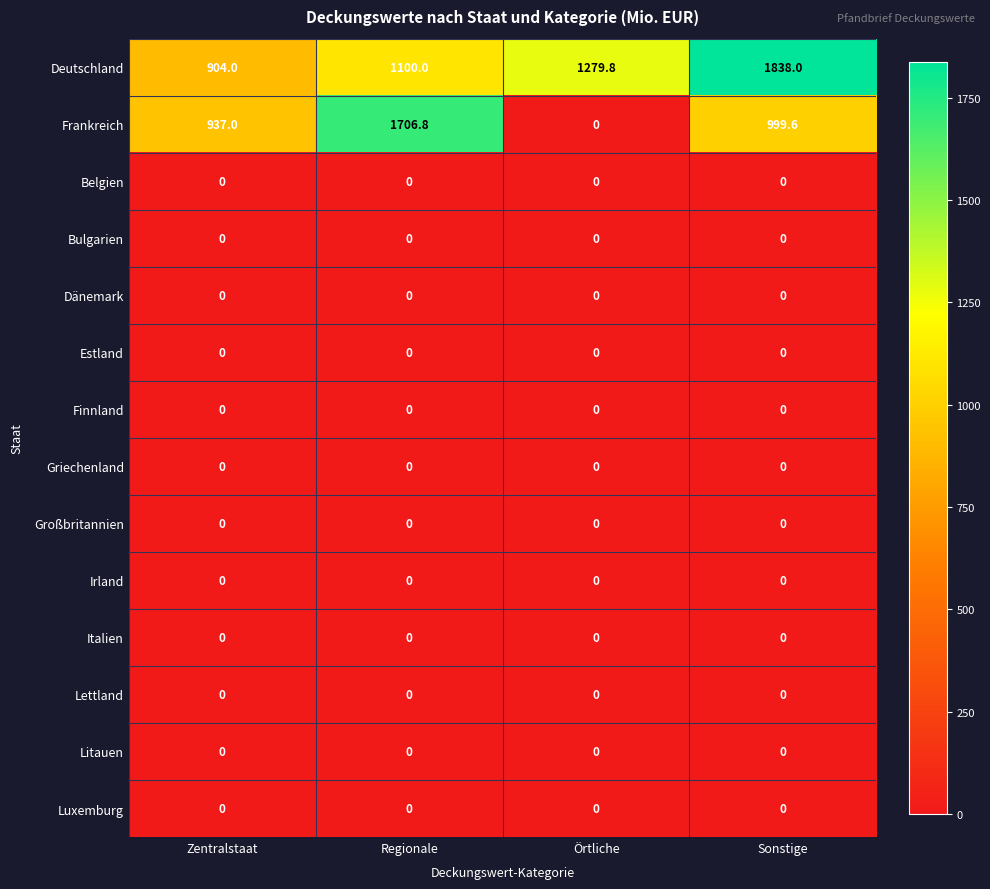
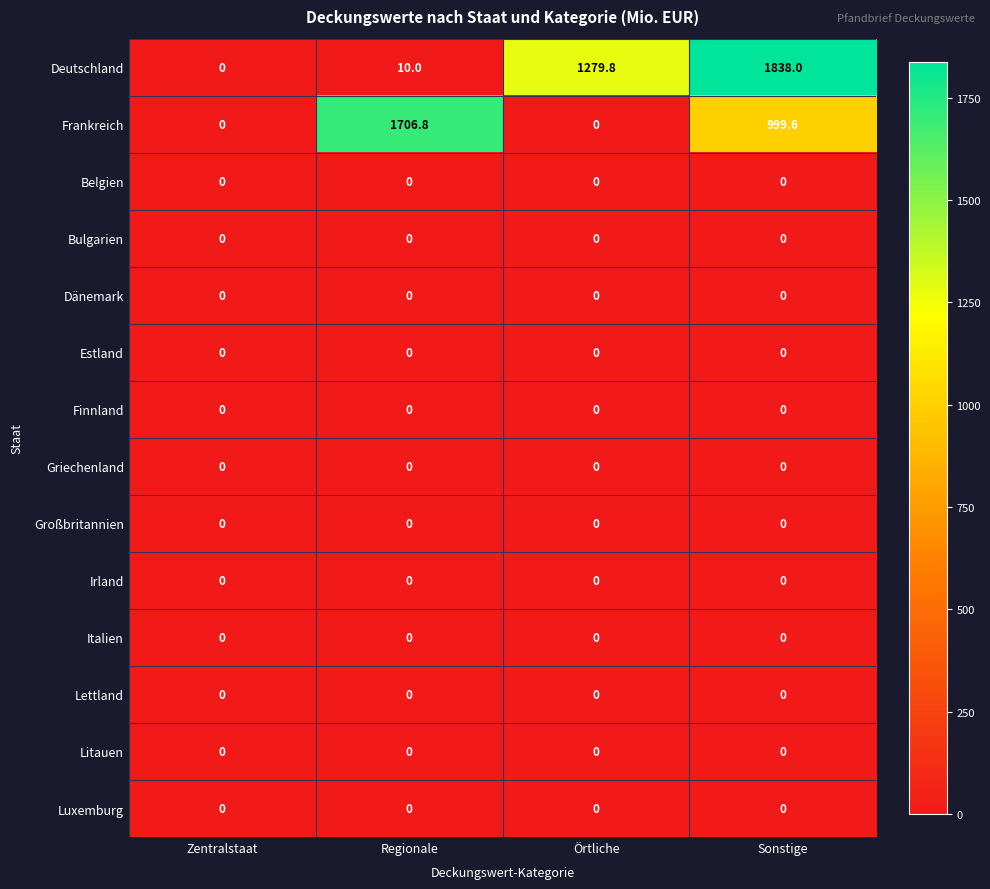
Deutschland, Zentralstaat: 904.0 -> 0
Deutschland, Regionale: 1100.0 -> 10.0
Frankreich, Zentralstaat: 937.0 -> 0
